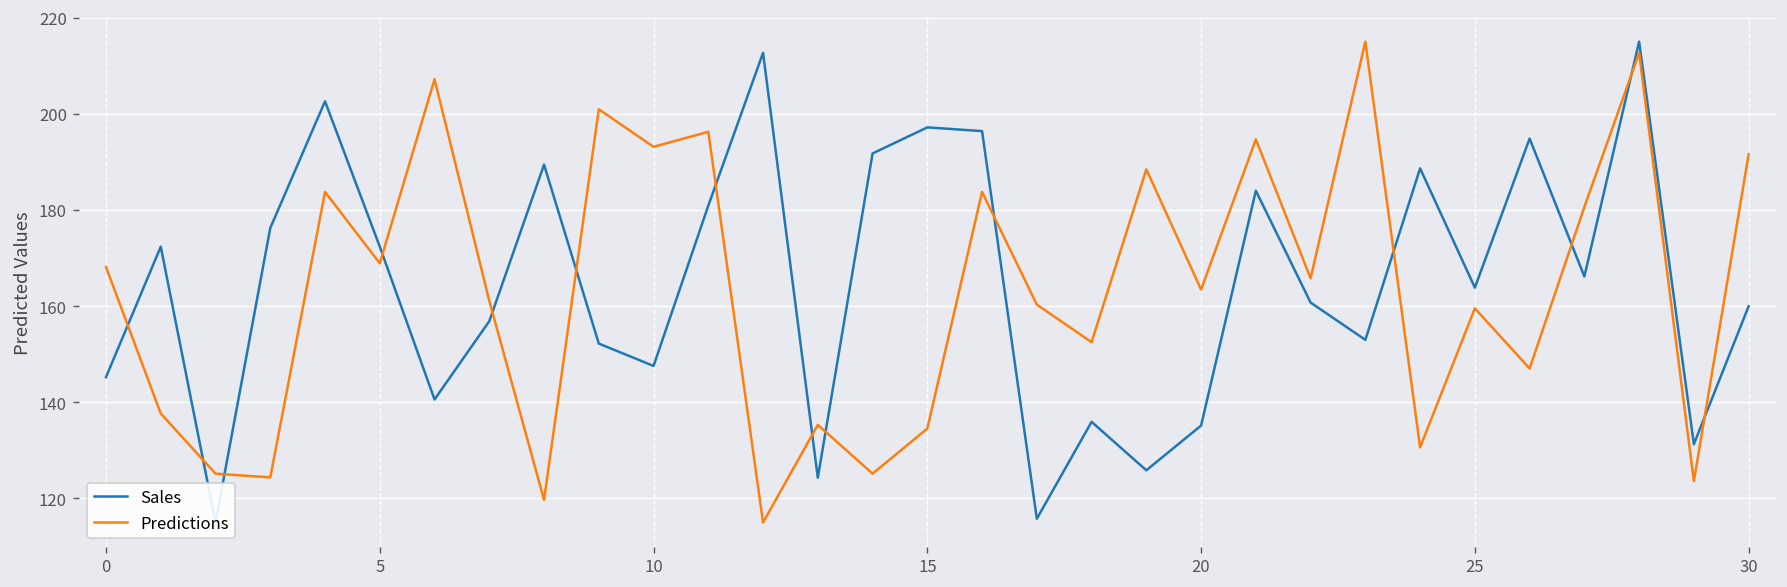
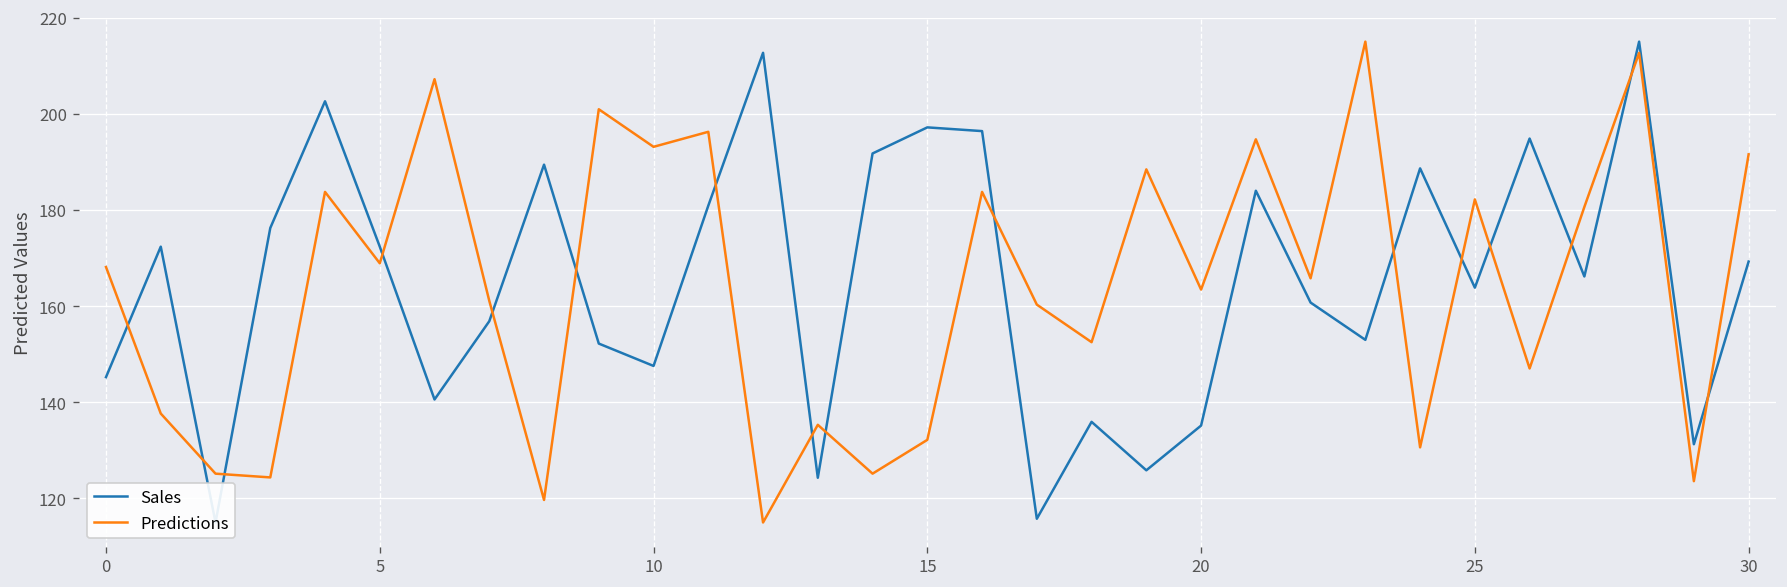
Predictions, 15: 135 -> 132
Predictions, 25: 160 -> 182
Sales, 30: 160 -> 169
